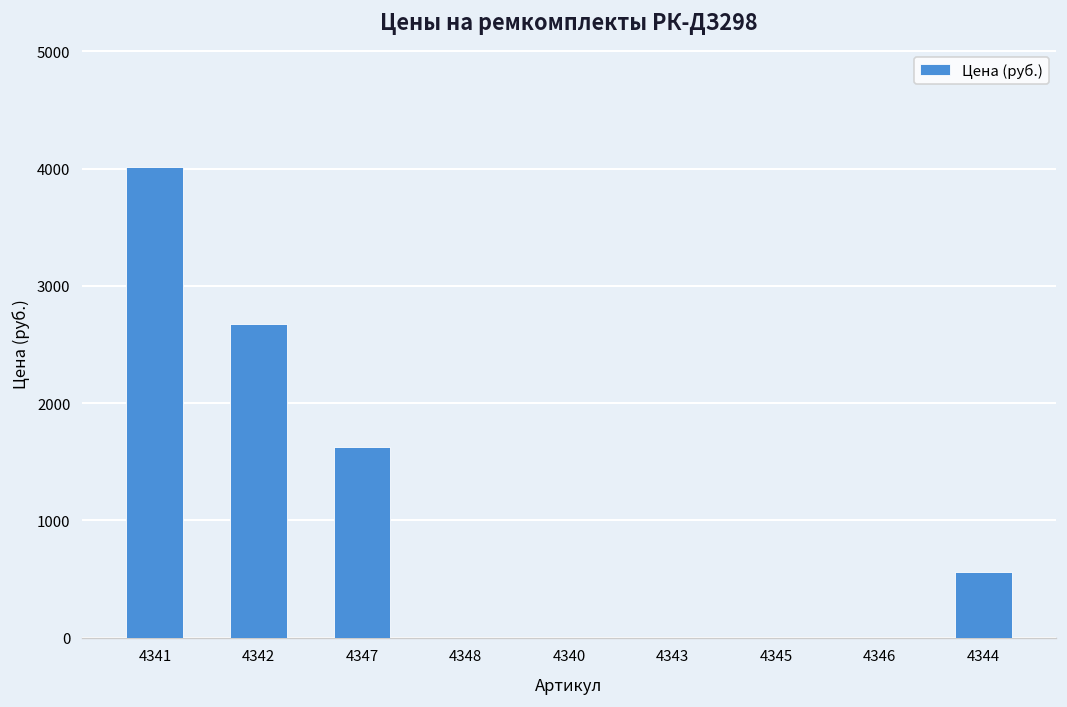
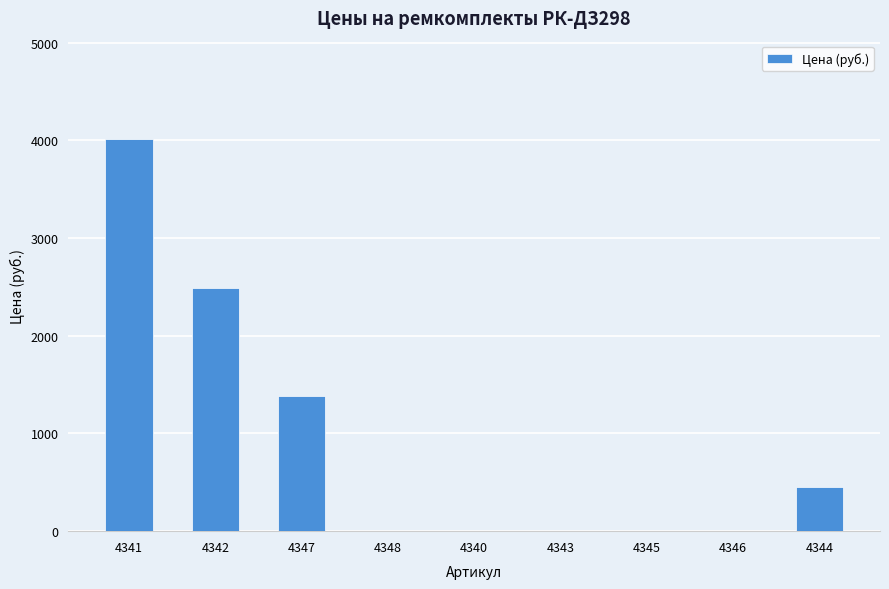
4342: 2700 -> 2500
4347: 1600 -> 1400
4344: 600 -> 500
